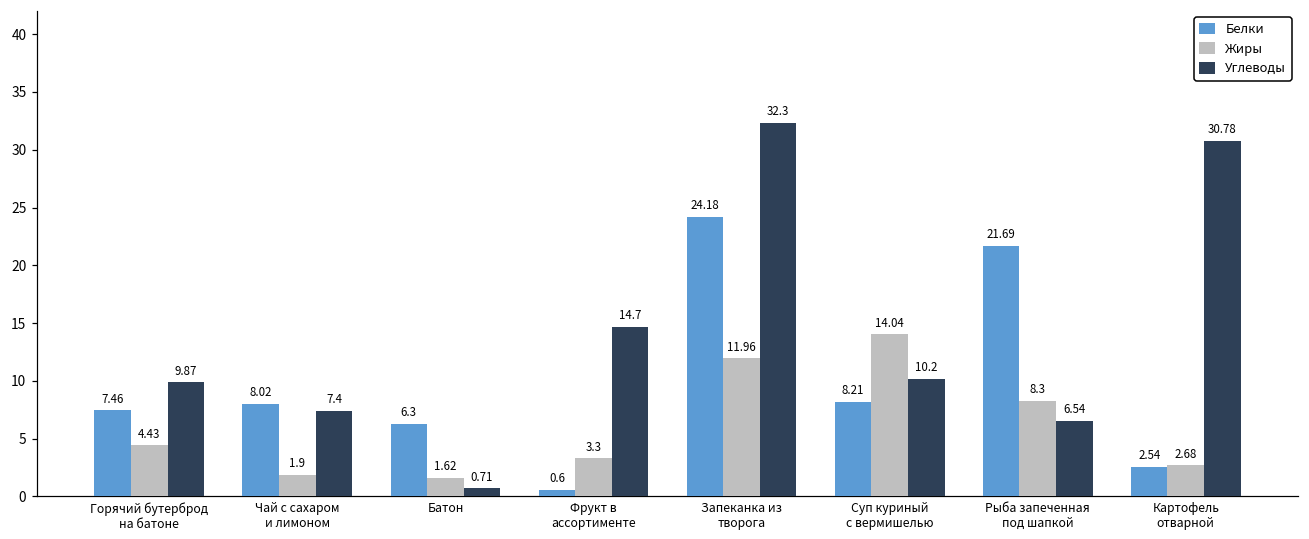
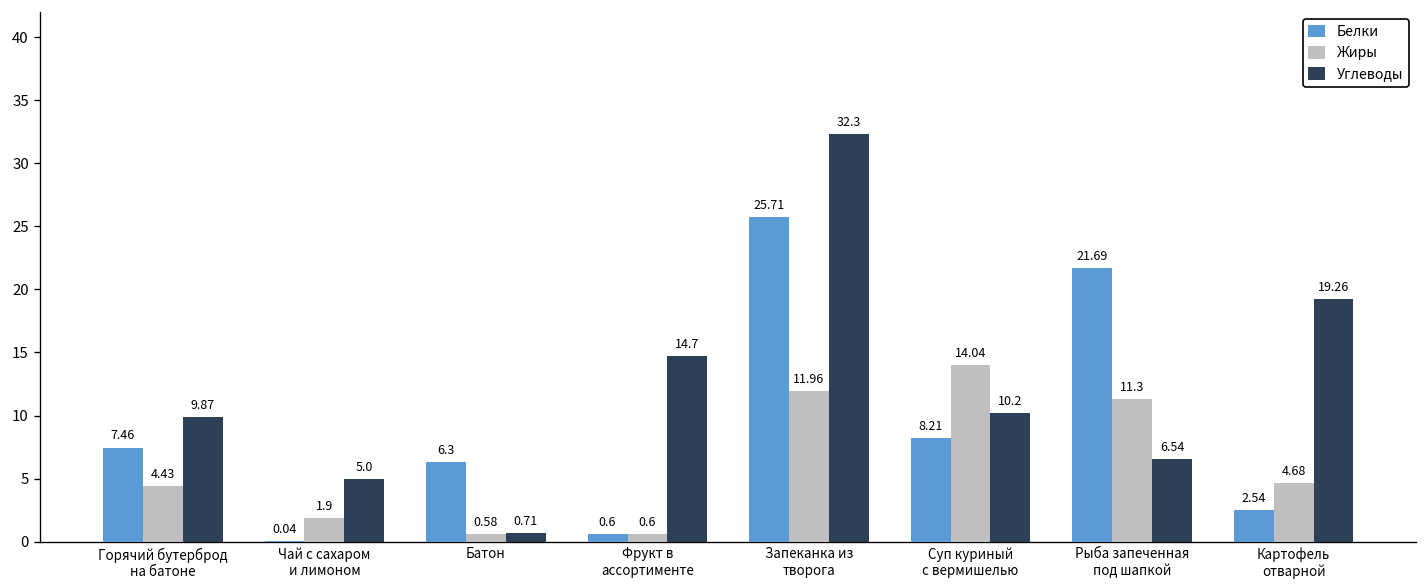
Белки, Чай с сахаром и лимоном: 8.02 -> 0.04
Углеводы, Чай с сахаром и лимоном: 7.4 -> 5.0
Жиры, Батон: 1.62 -> 0.58
Жиры, Фрукт в ассортименте: 3.3 -> 0.6
Белки, Запеканка из творога: 24.18 -> 25.71
Жиры, Рыба запеченная под шапкой: 8.3 -> 11.3
Жиры, Картофель отварной: 2.68 -> 4.68
Углеводы, Картофель отварной: 30.78 -> 19.26
